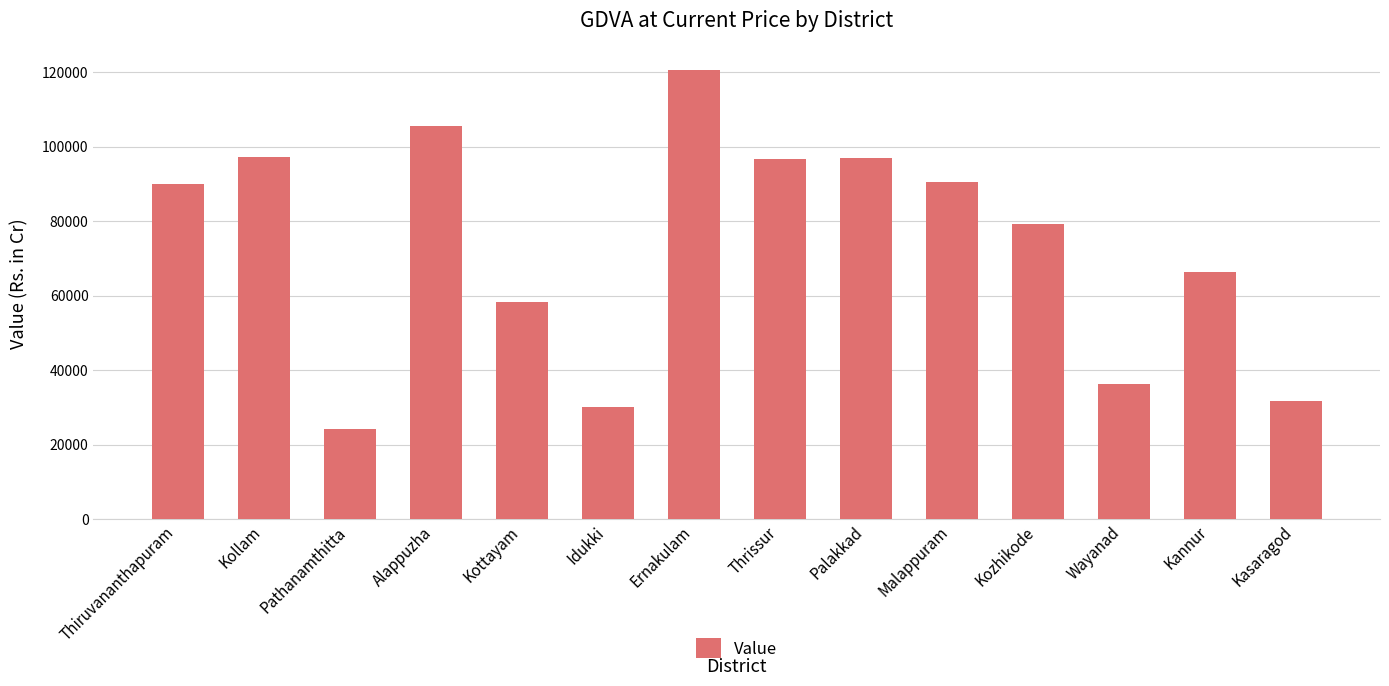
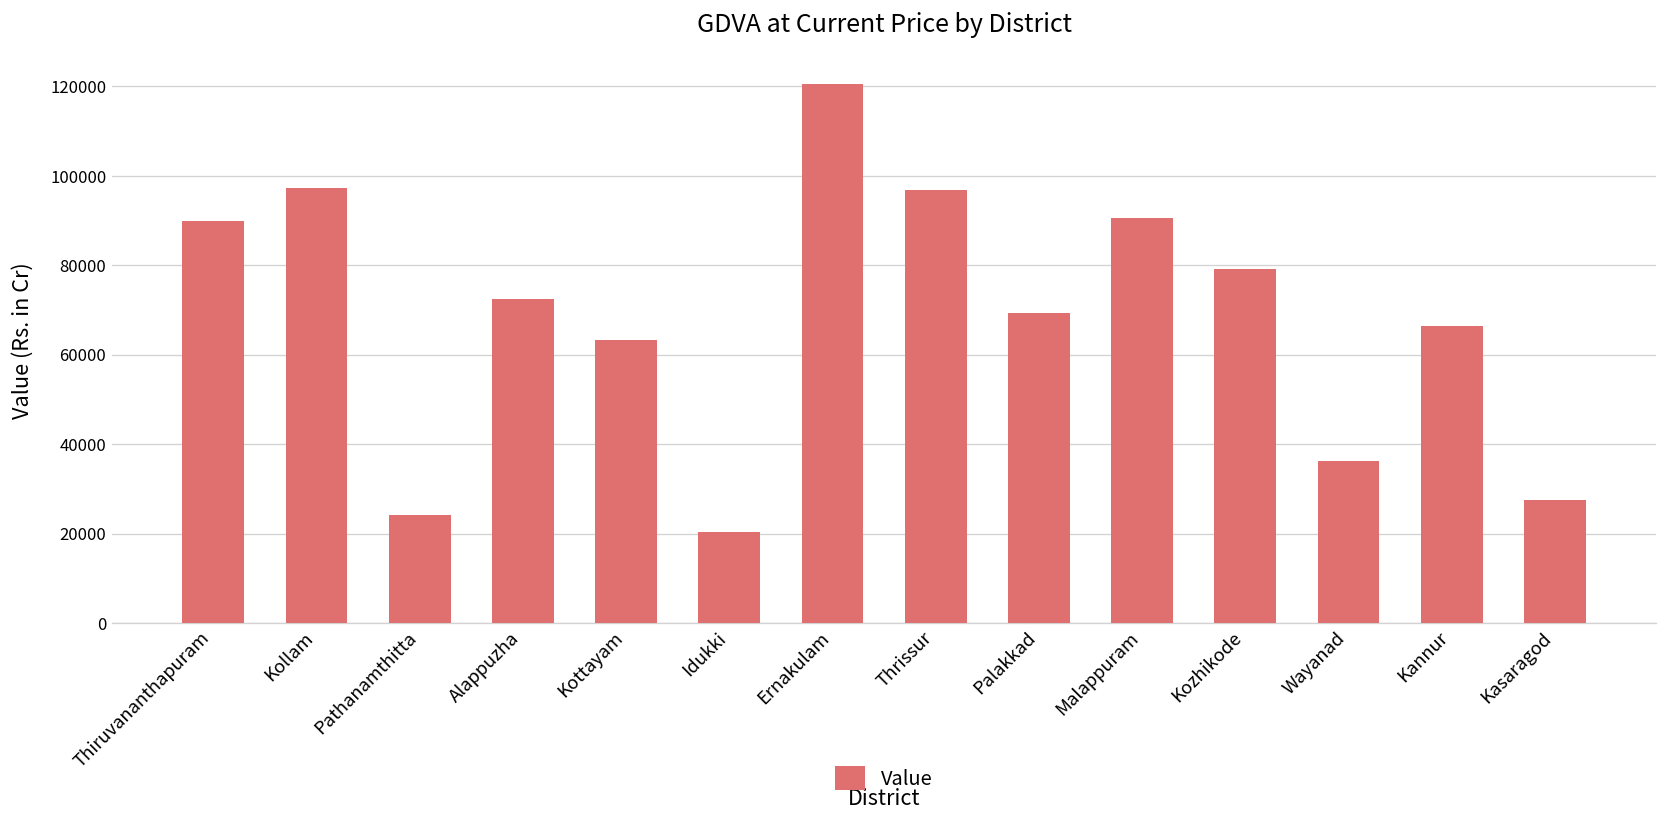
Alappuzha: 106000 -> 72000
Kottayam: 58000 -> 63000
Idukki: 30000 -> 20000
Palakkad: 97000 -> 69000
Kasaragod: 32000 -> 27000
